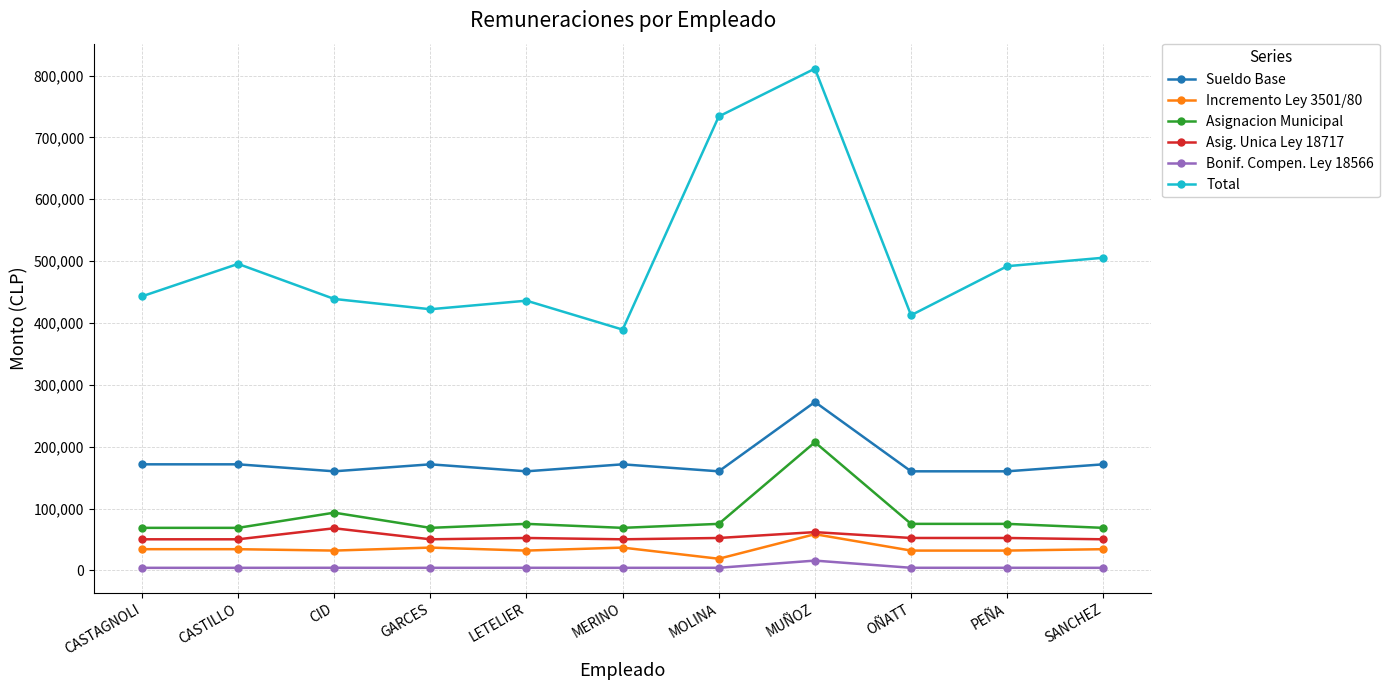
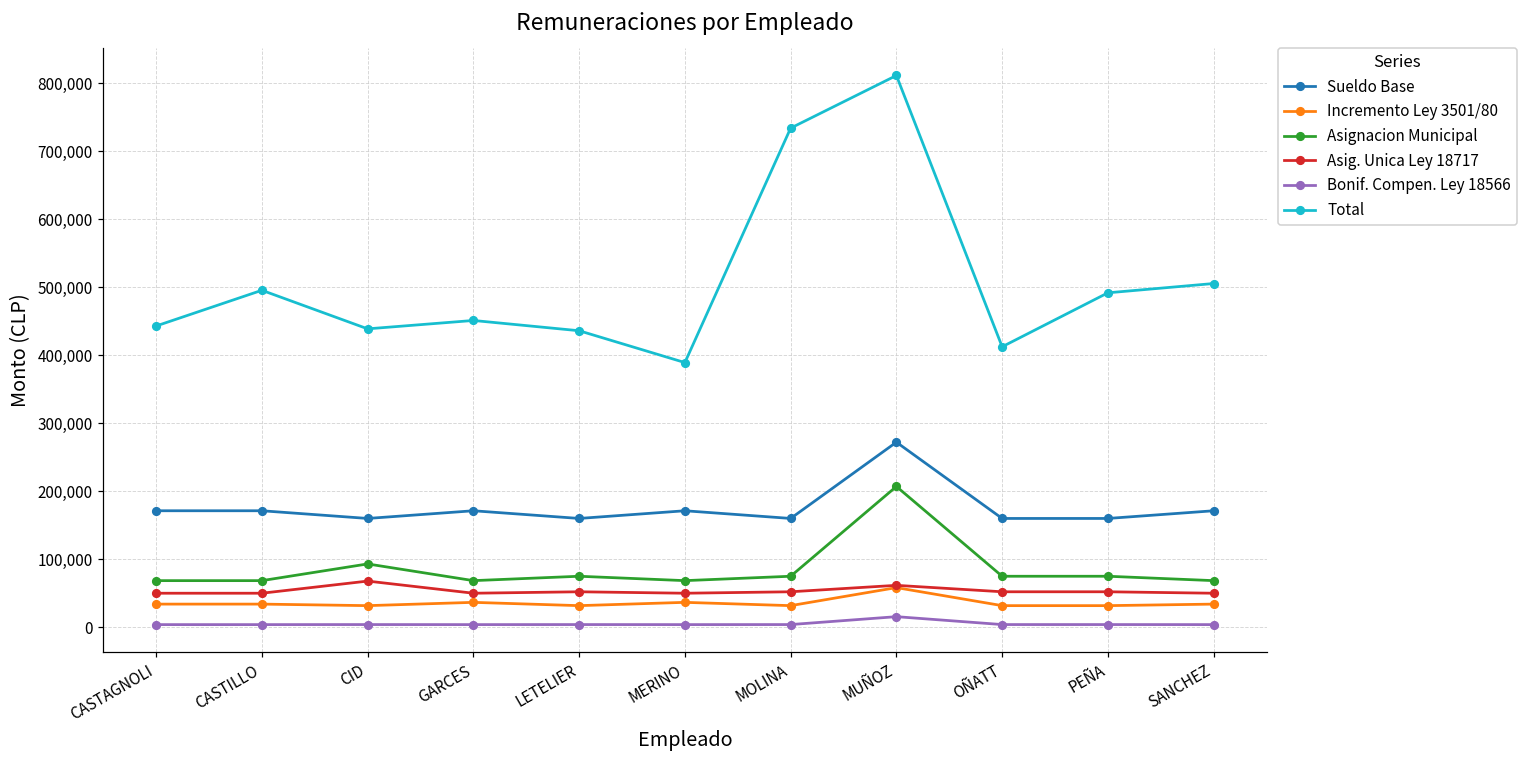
Total, GARCES: 420,000 -> 450,000
Incremento Ley 3501/80, MOLINA: 20,000 -> 30,000
